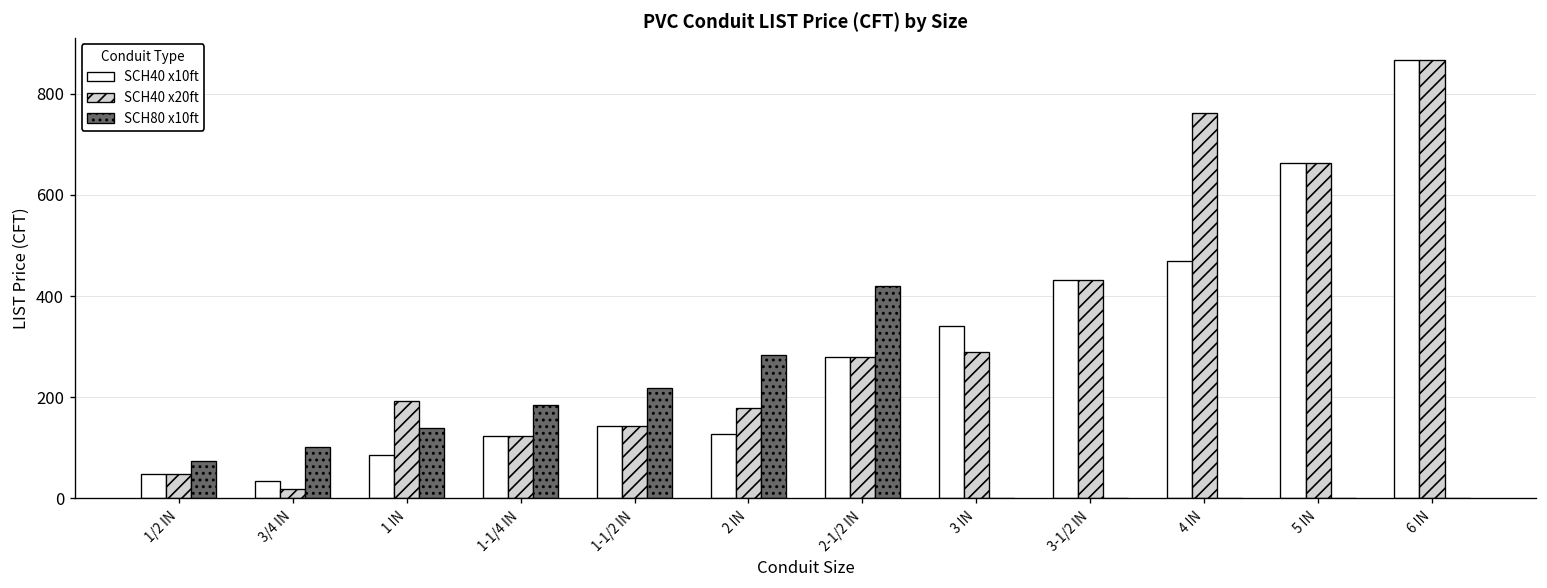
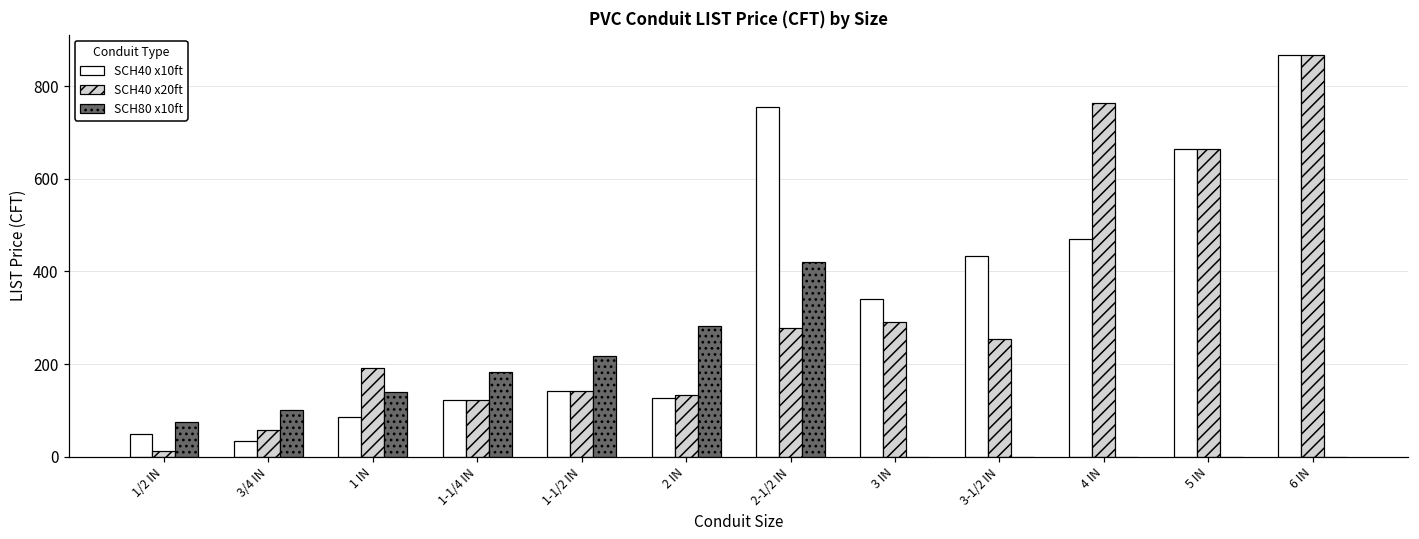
SCH40 x20ft, 1/2 IN: 50 -> 10
SCH40 x20ft, 3/4 IN: 20 -> 60
SCH40 x20ft, 2 IN: 180 -> 130
SCH40 x10ft, 2-1/2 IN: 280 -> 760
SCH40 x20ft, 3-1/2 IN: 430 -> 250
